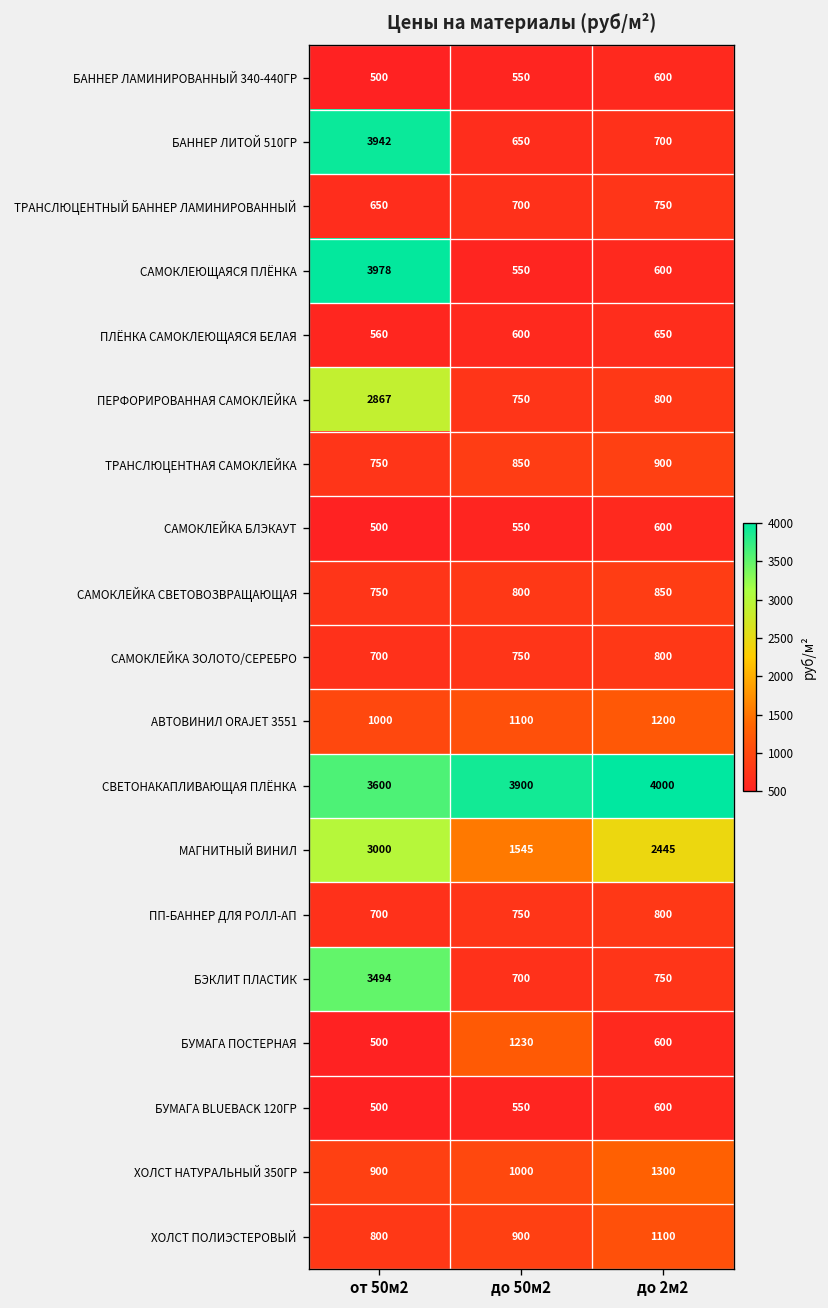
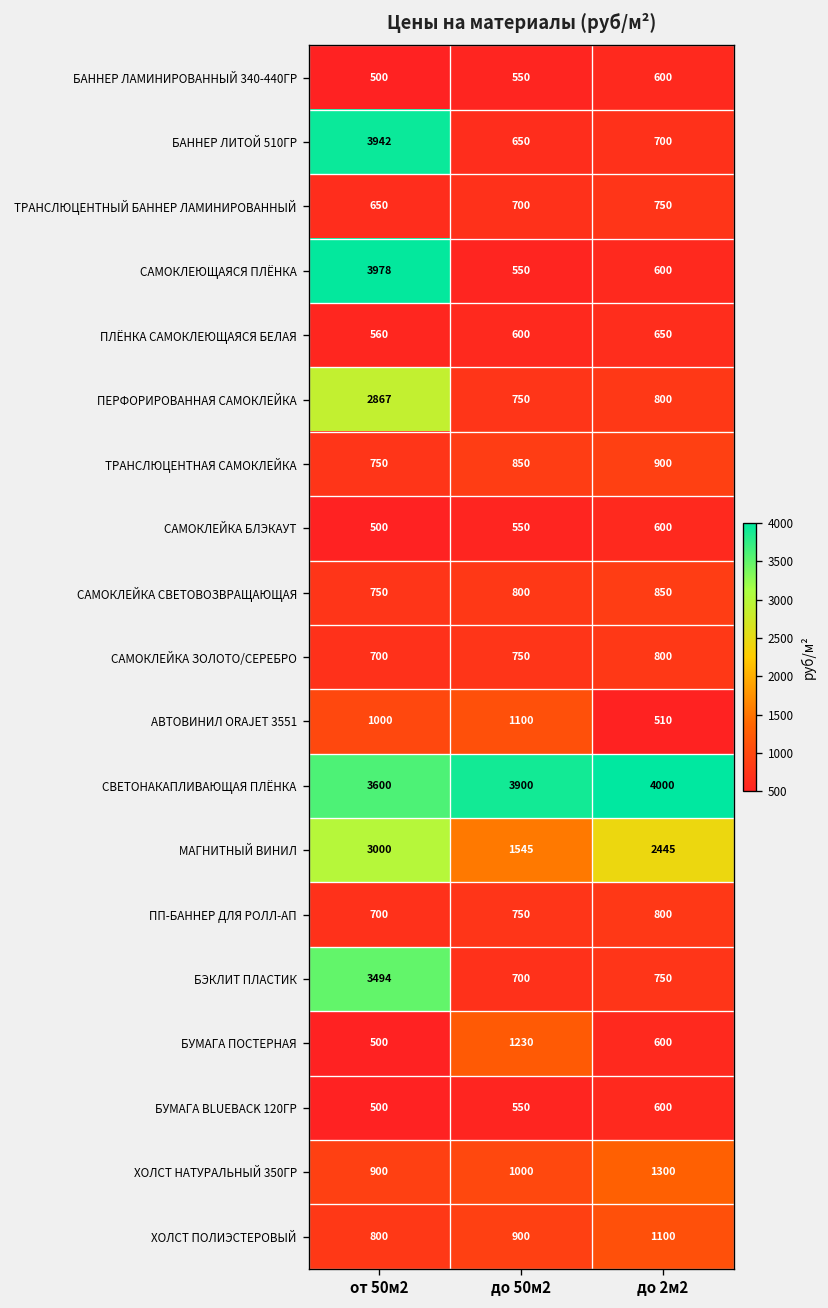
АВТОВИНИЛ ORAJET 3551, до 2м2: 1200 -> 510
